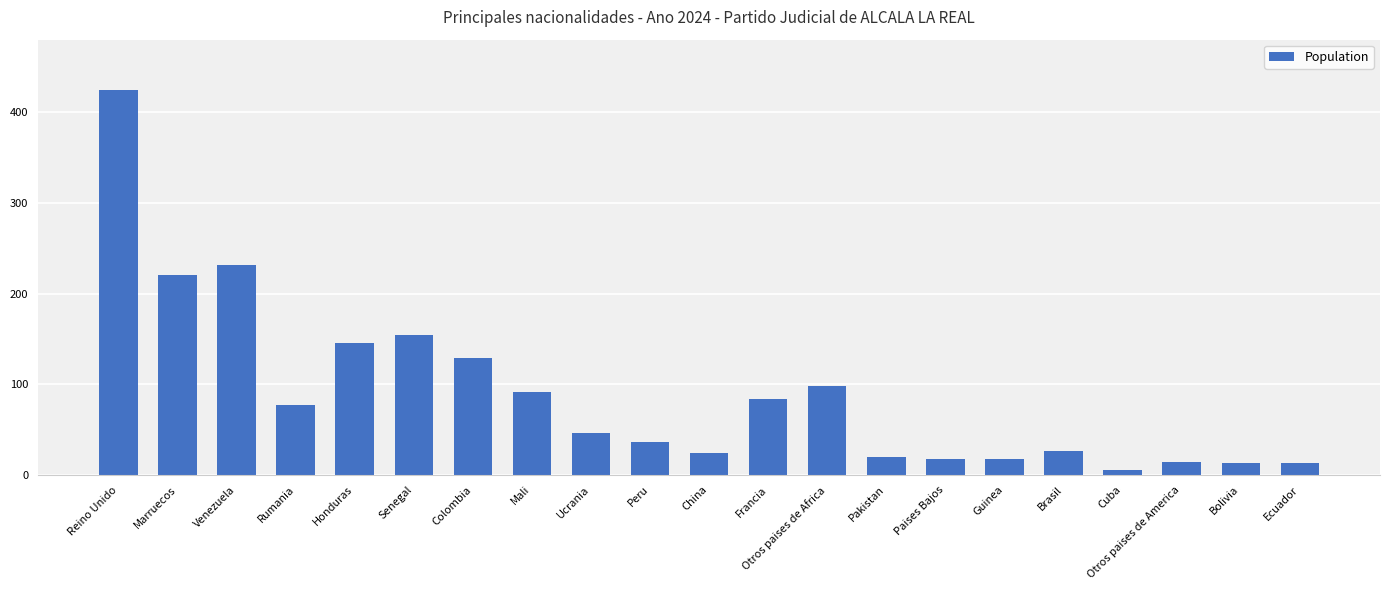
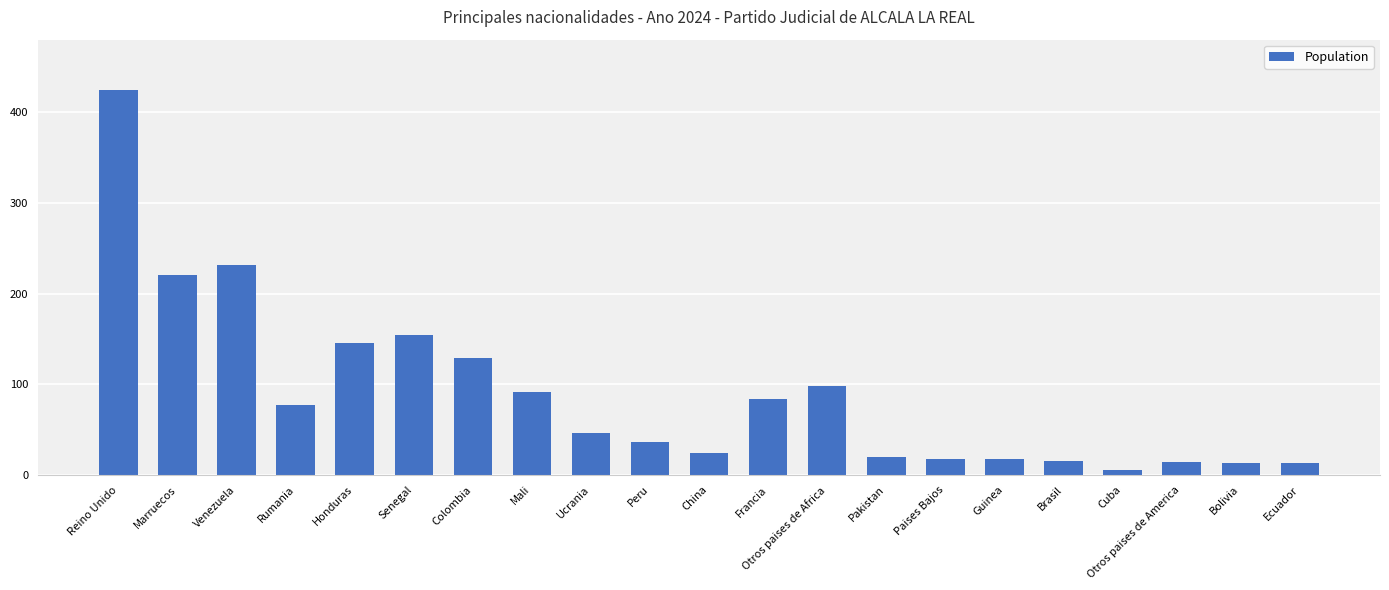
Brasil: 30 -> 20
